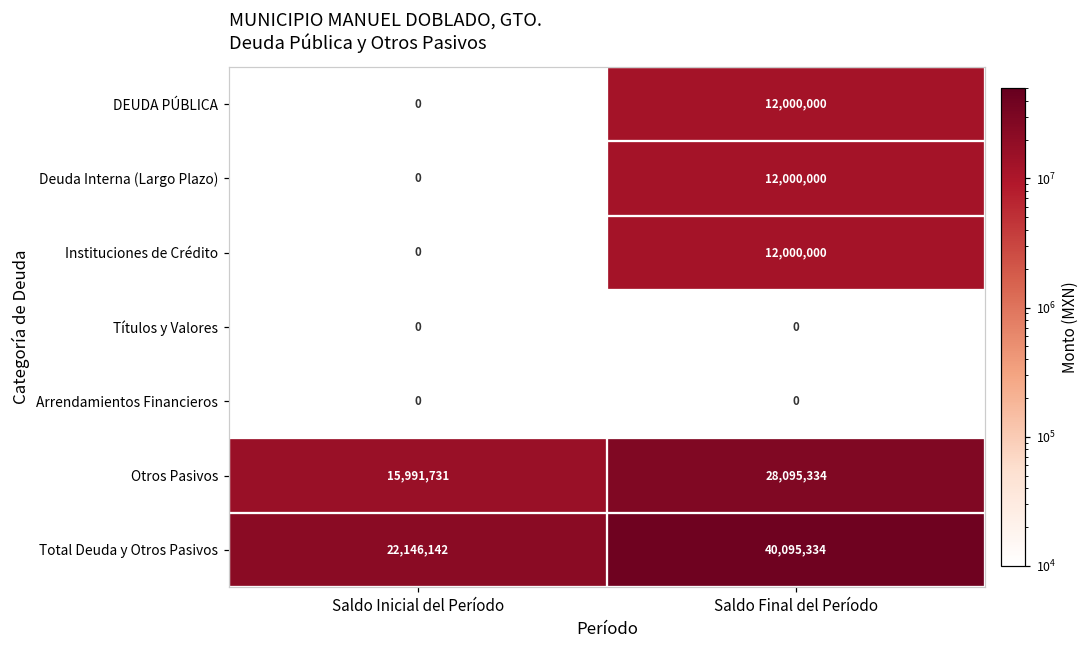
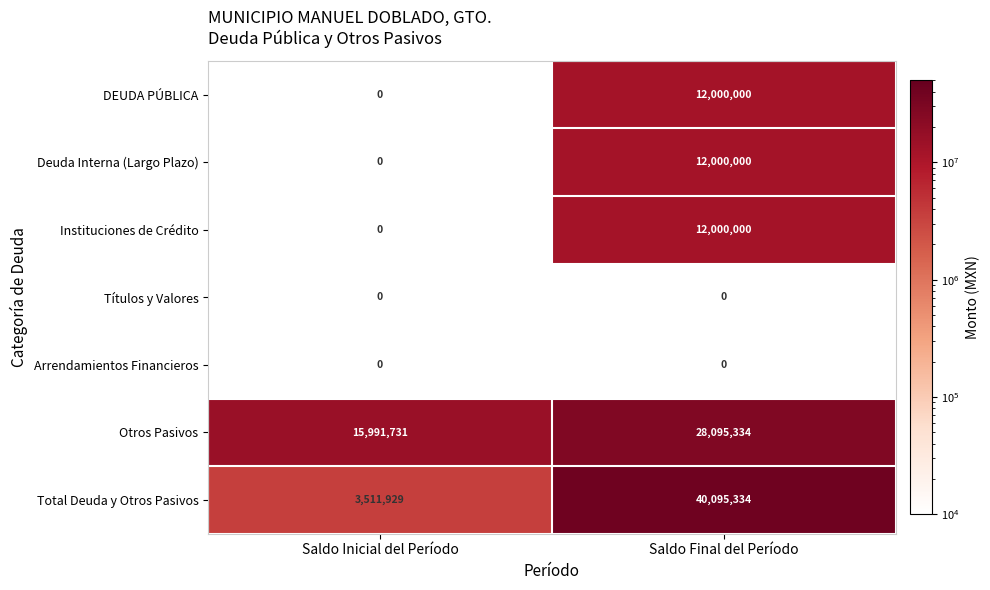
Total Deuda y Otros Pasivos, Saldo Inicial del Período: 22,146,142 -> 3,511,929
